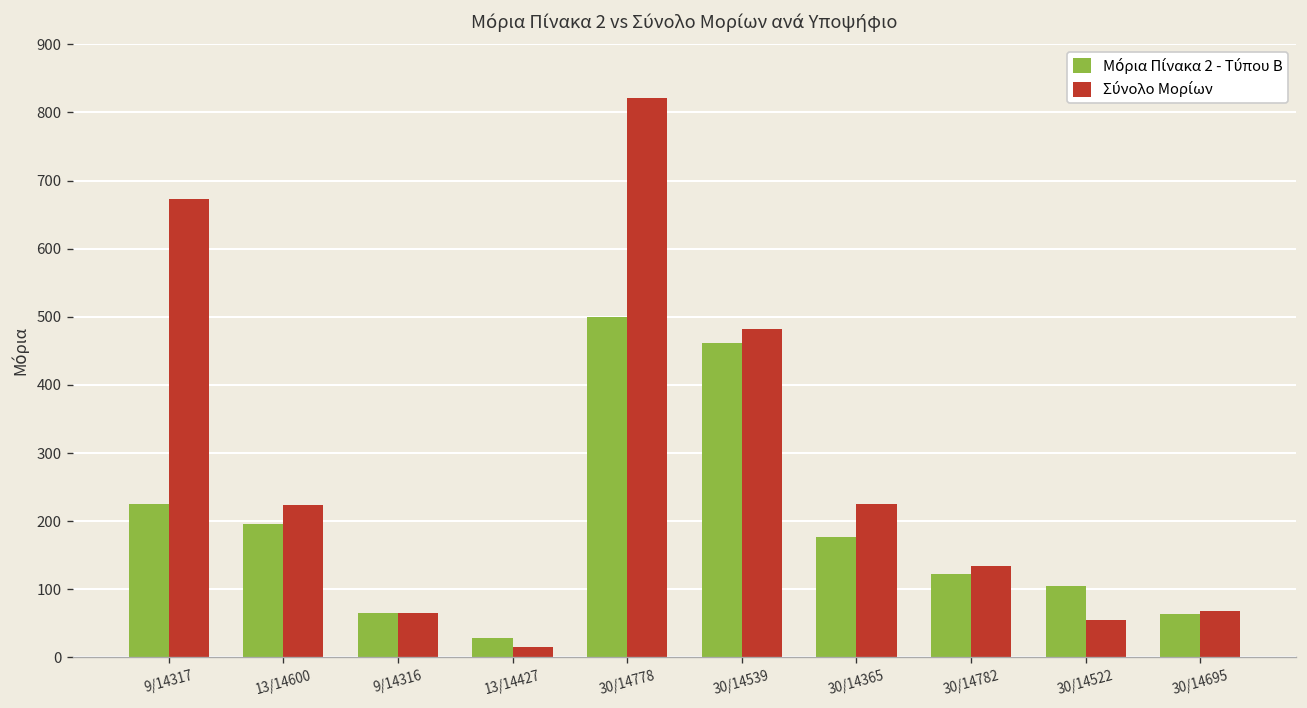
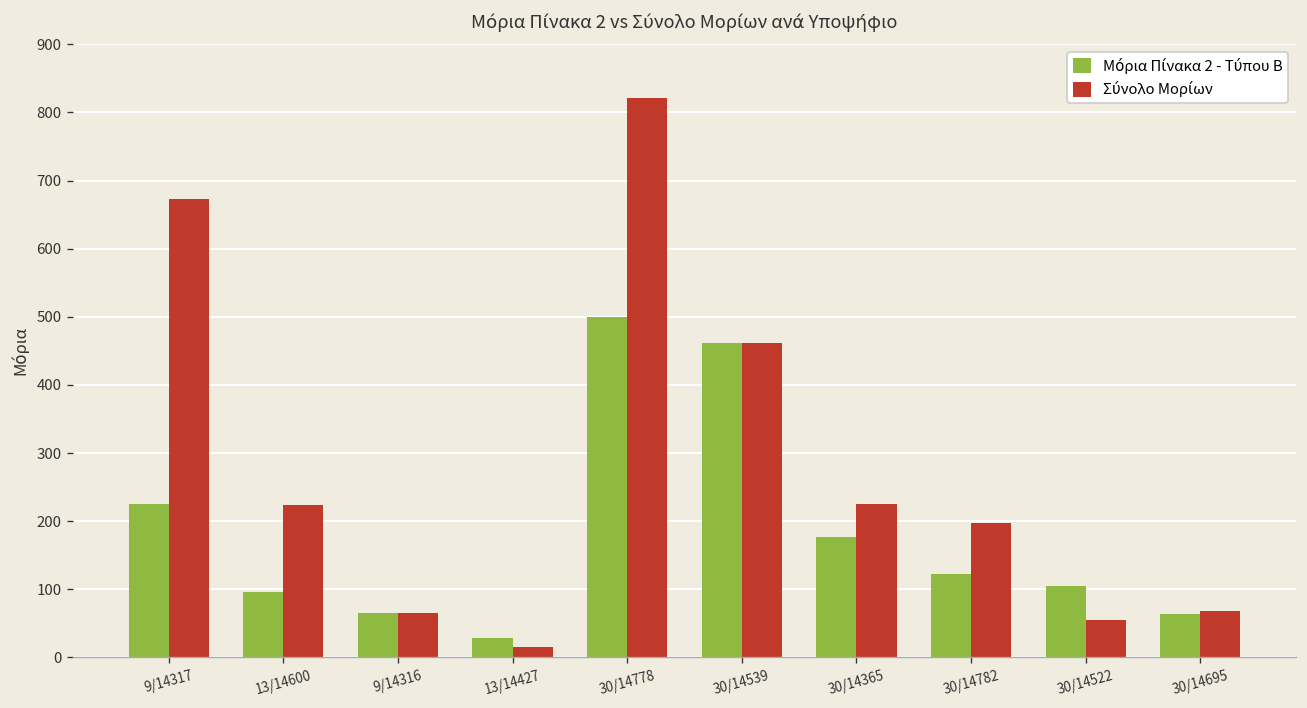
Μόρια Πίνακα 2 - Τύπου Β, 13/14600: 200 -> 100
Σύνολο Μορίων, 30/14539: 480 -> 460
Σύνολο Μορίων, 30/14782: 130 -> 200
